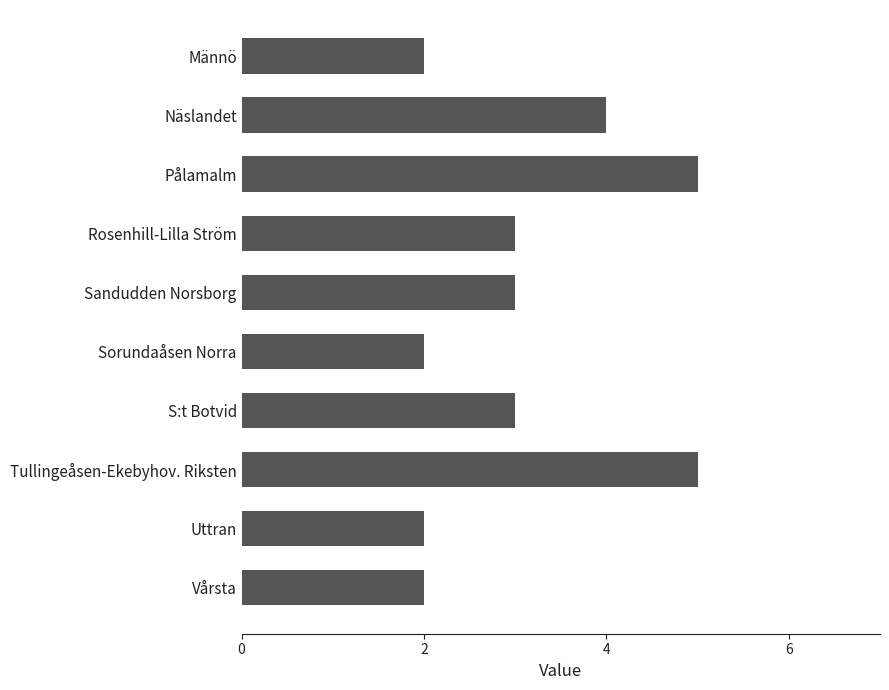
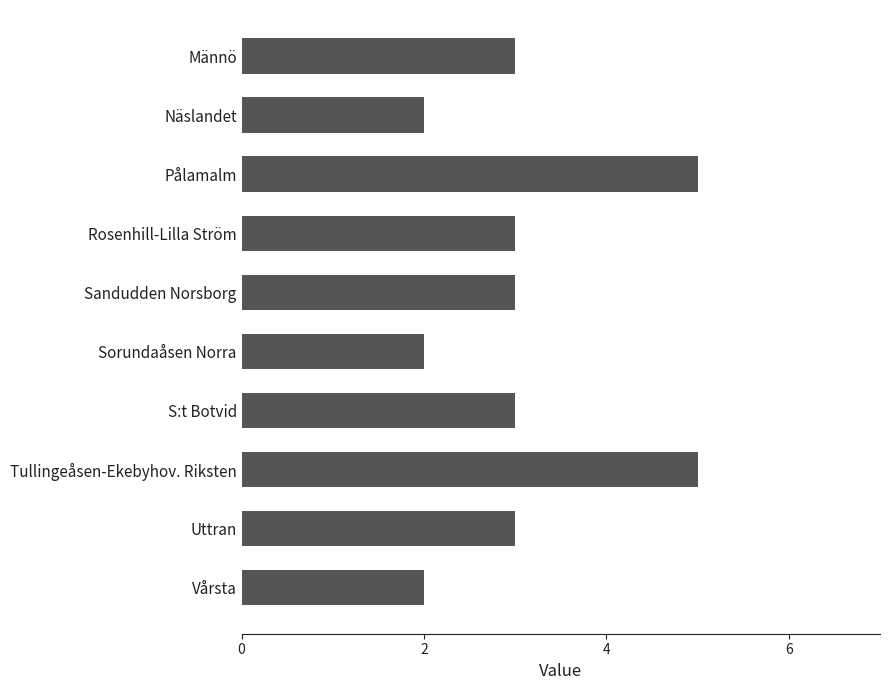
Männö: 2 -> 3
Näslandet: 4 -> 2
Uttran: 2 -> 3
